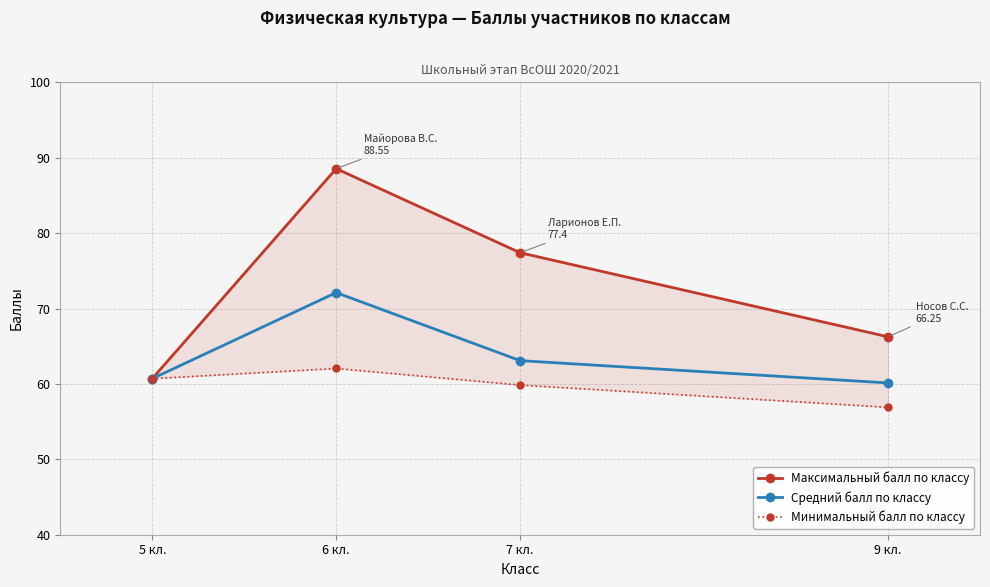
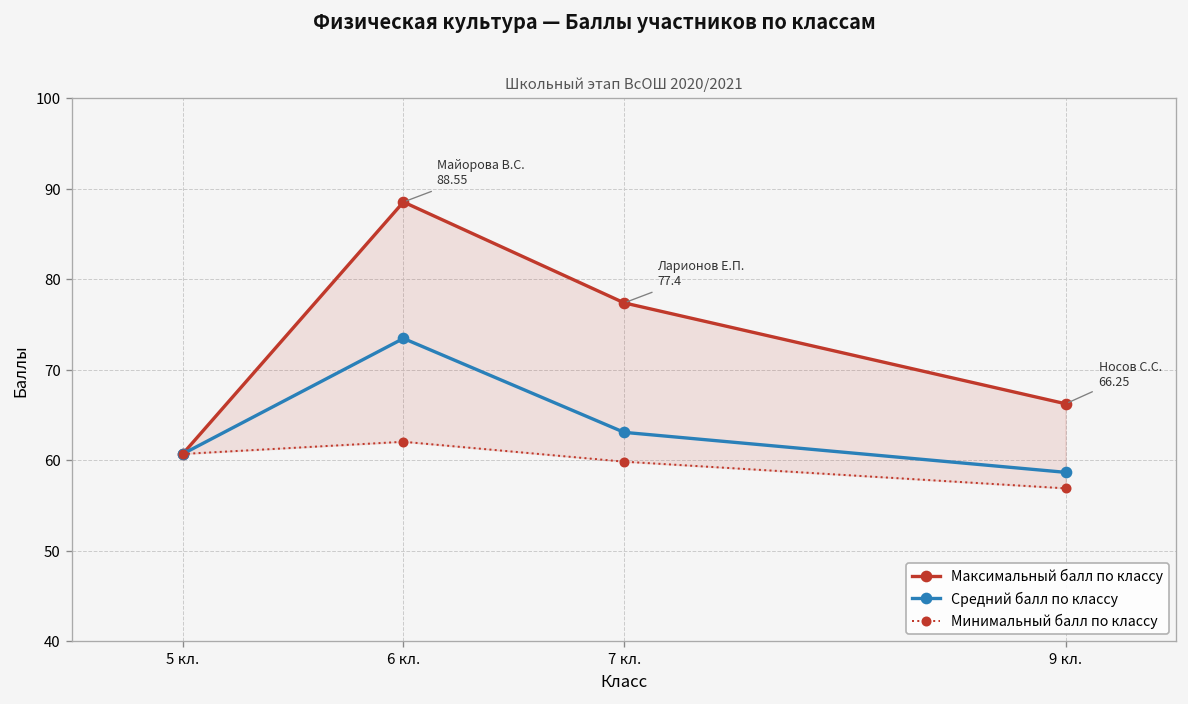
Средний балл по классу, 6 кл.: 72 -> 73
Средний балл по классу, 9 кл.: 60 -> 59
